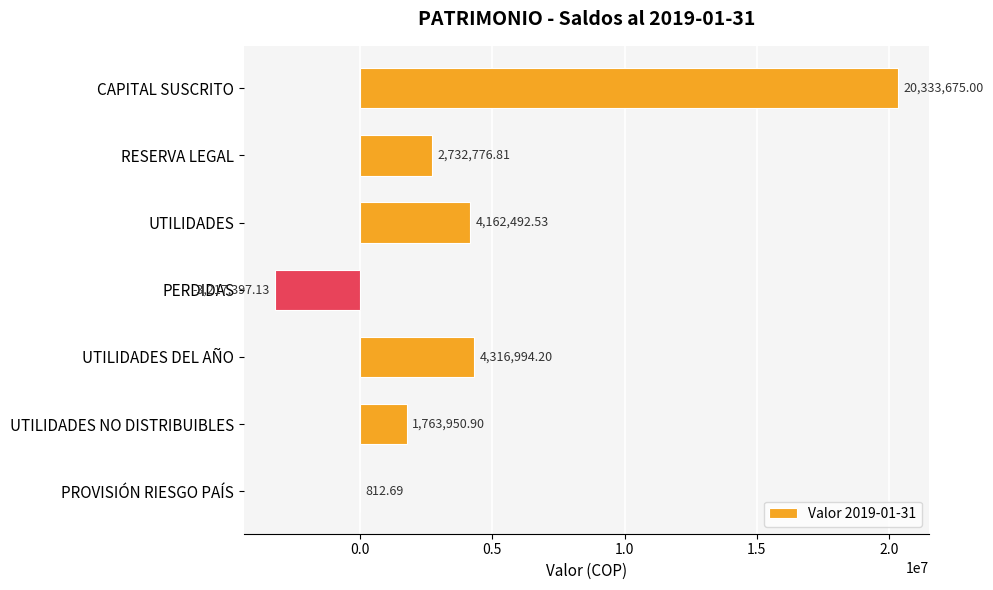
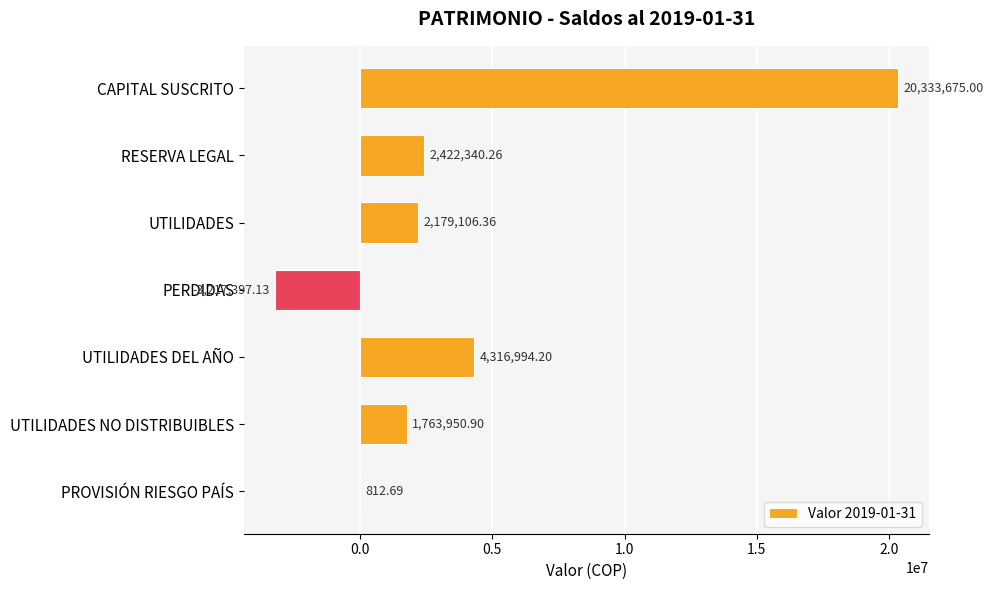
RESERVA LEGAL: 2,732,776.81 -> 2,422,340.26
UTILIDADES: 4,162,492.53 -> 2,179,106.36
